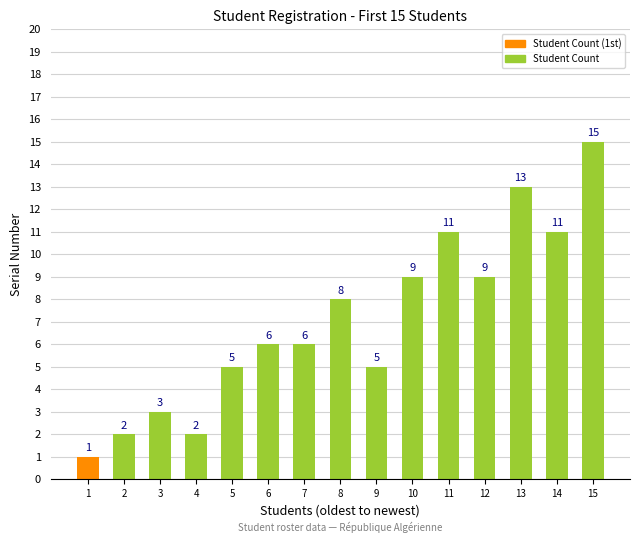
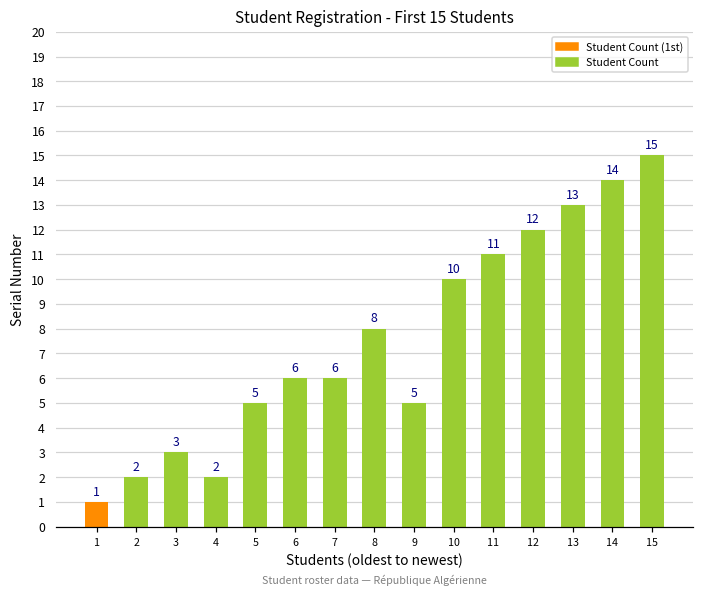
10: 9 -> 10
12: 9 -> 12
14: 11 -> 14
